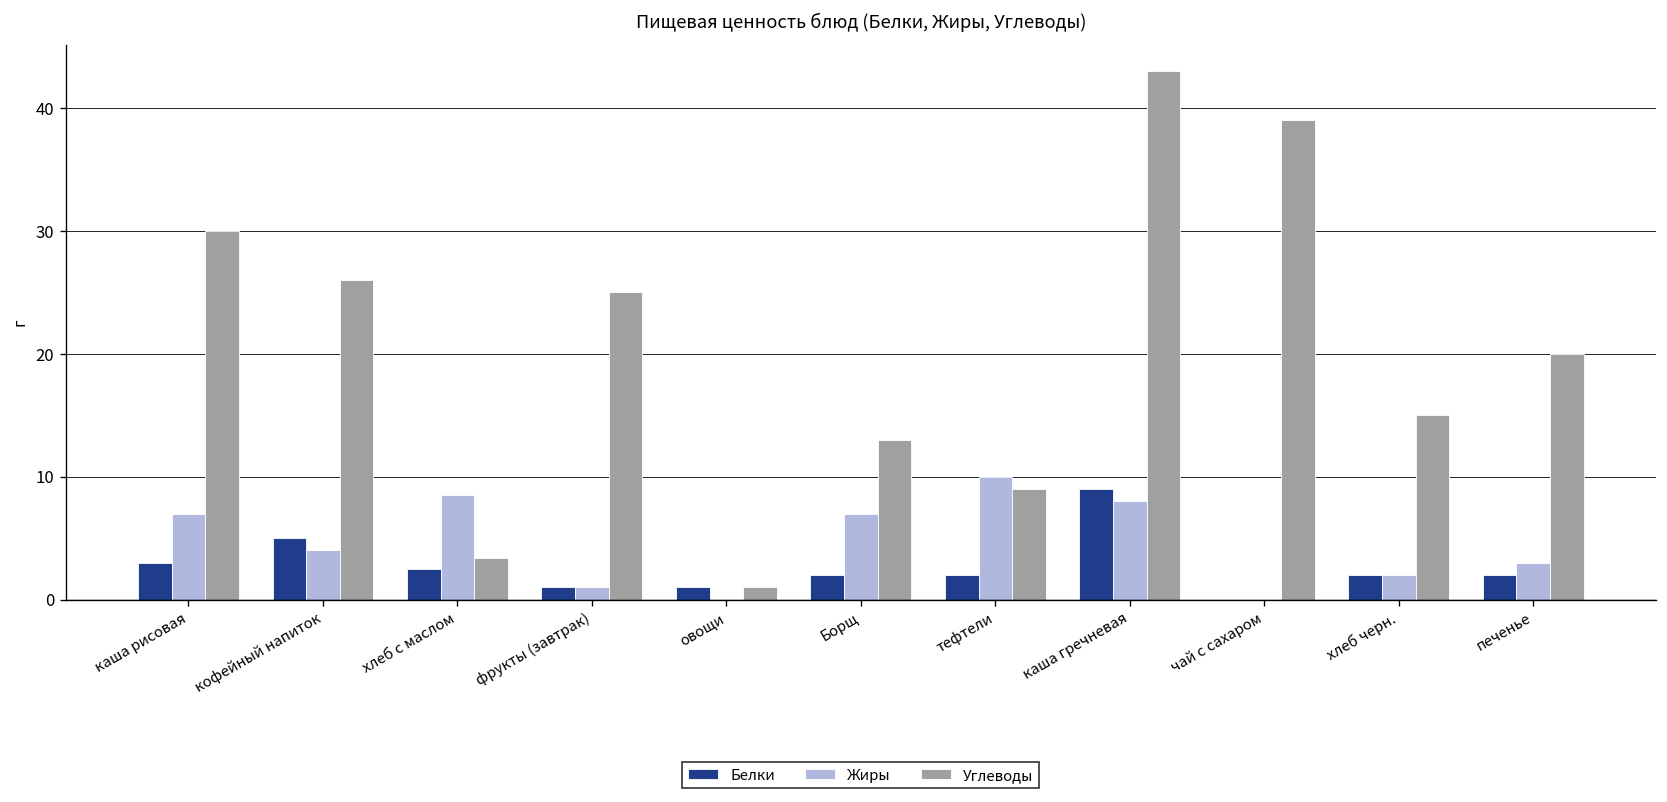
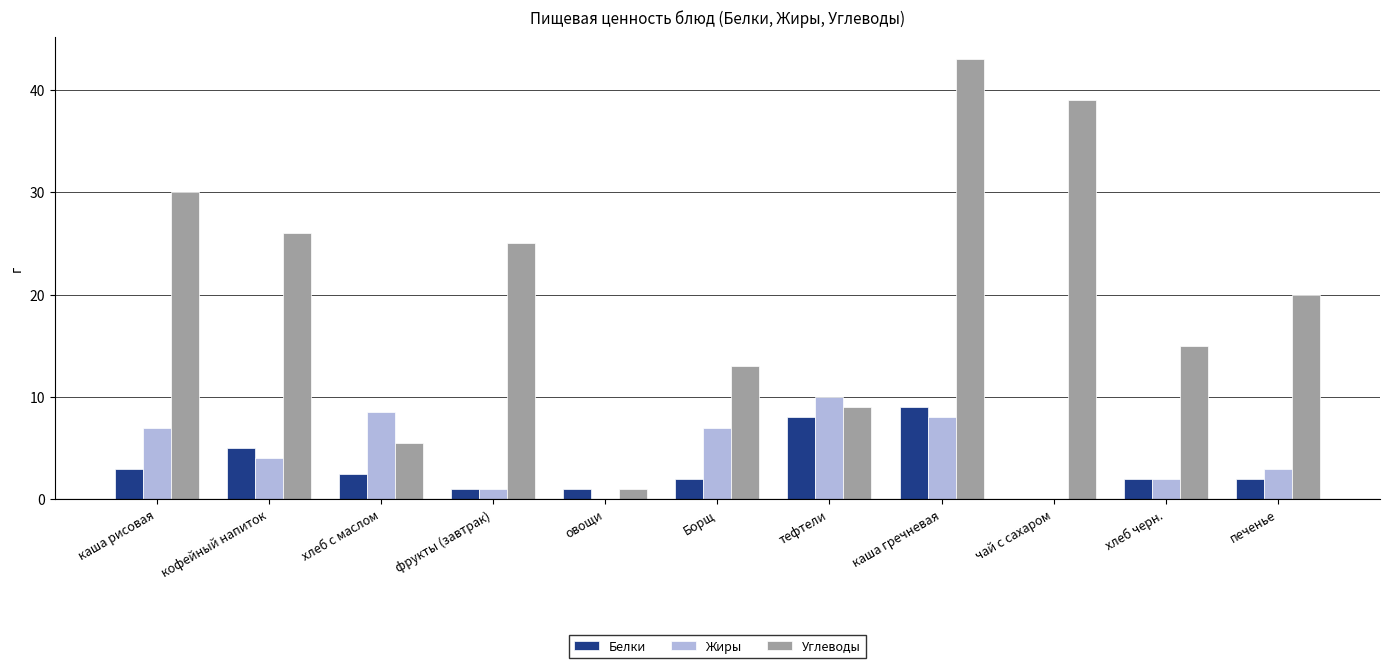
Углеводы, хлеб с маслом: 3.4 -> 5.5
Белки, тефтели: 2 -> 8
